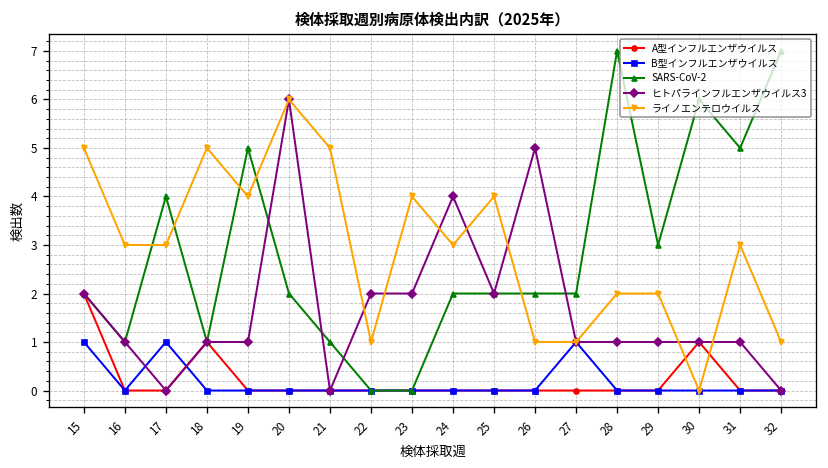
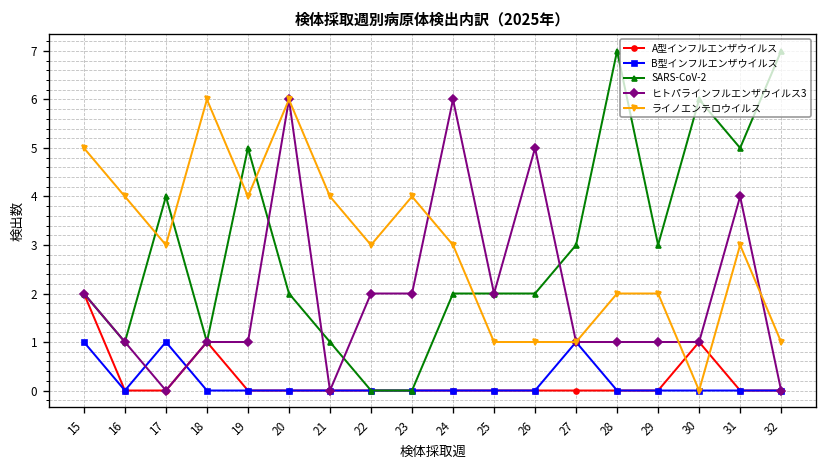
ライノエンテロウイルス, 16: 3 -> 4
ライノエンテロウイルス, 18: 5 -> 6
ライノエンテロウイルス, 21: 5 -> 4
ライノエンテロウイルス, 22: 1 -> 3
ヒトパラインフルエンザウイルス3, 24: 4 -> 6
ライノエンテロウイルス, 25: 4 -> 1
SARS-CoV-2, 27: 2 -> 3
ヒトパラインフルエンザウイルス3, 31: 1 -> 4
